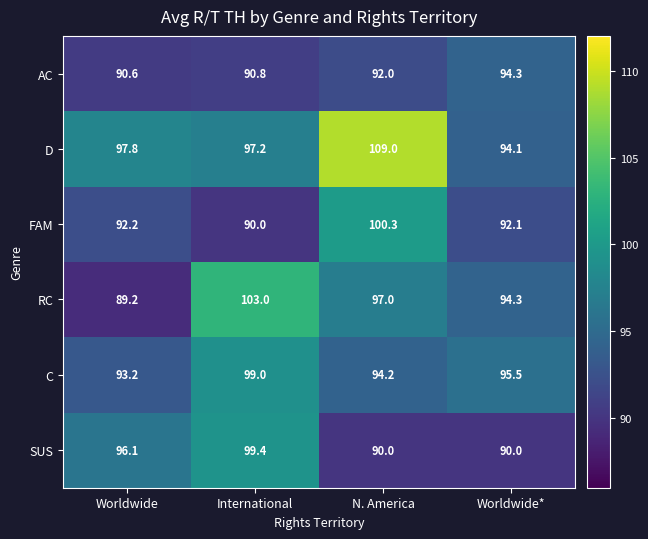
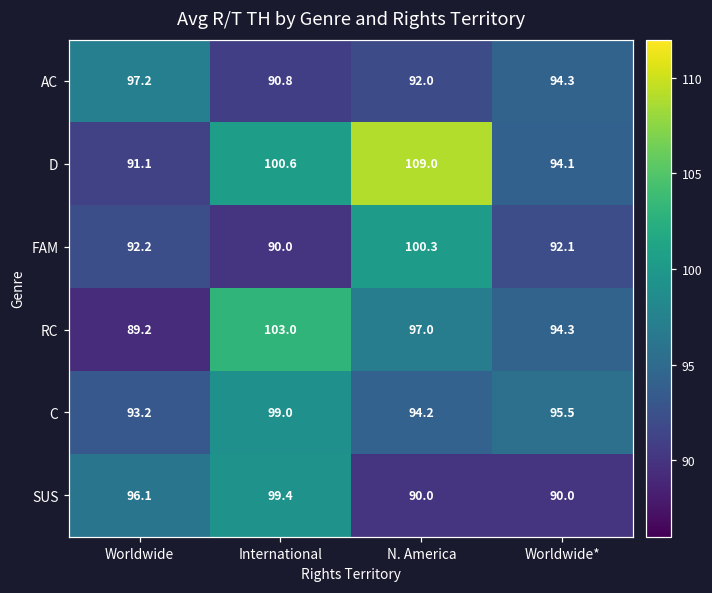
AC, Worldwide: 90.6 -> 97.2
D, Worldwide: 97.8 -> 91.1
D, International: 97.2 -> 100.6
